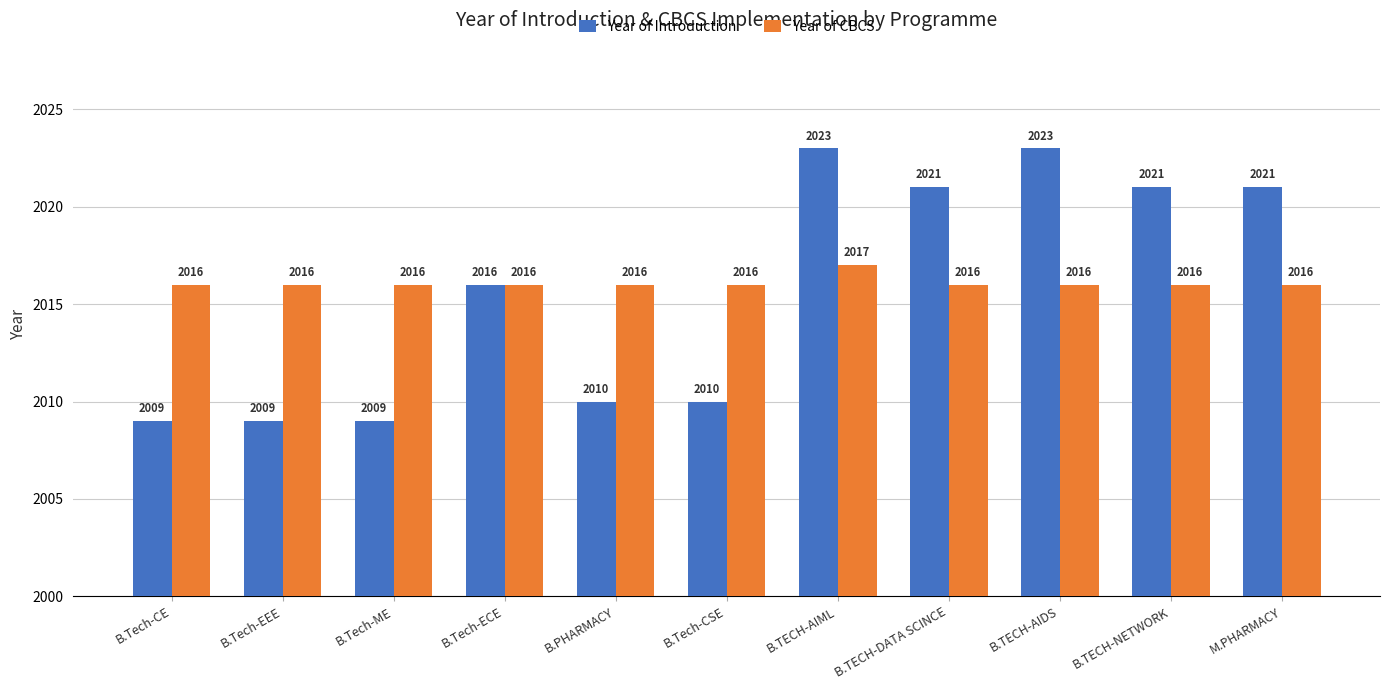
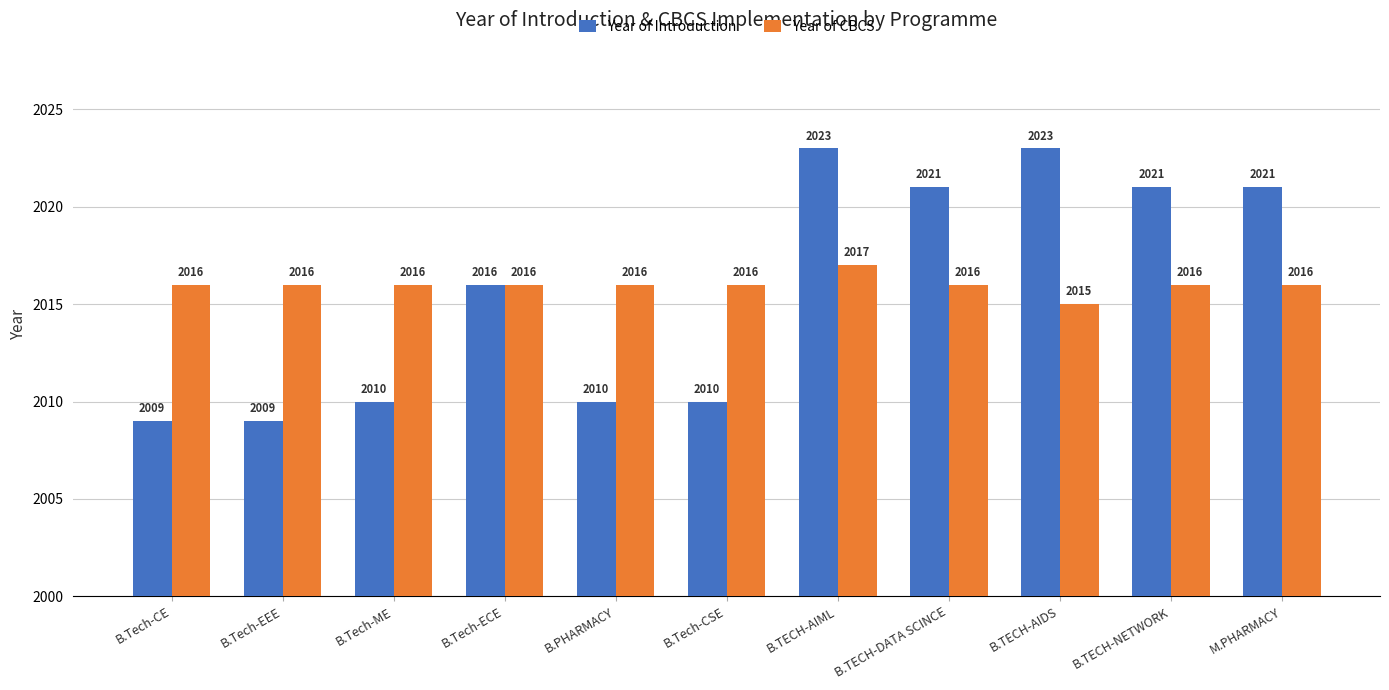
Year of Introduction, B.Tech-ME: 2009 -> 2010
Year of CBCS, B.TECH-AIDS: 2016 -> 2015
